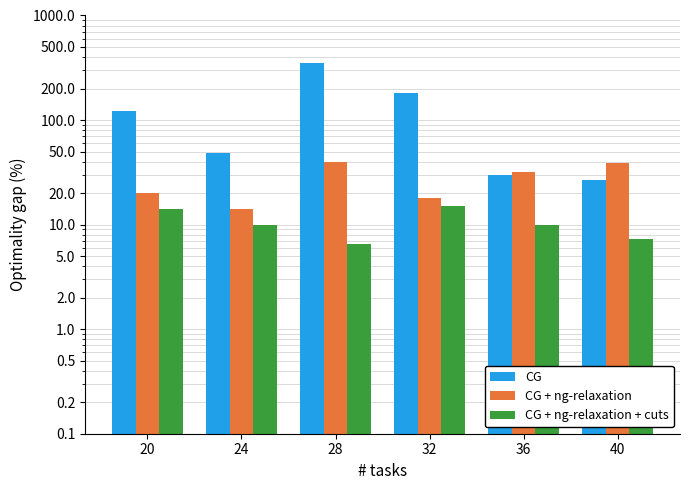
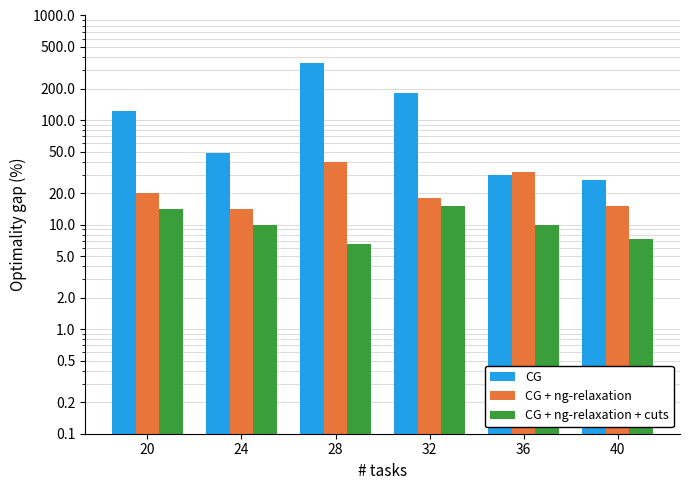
CG + ng-relaxation, 40: 39 -> 15
